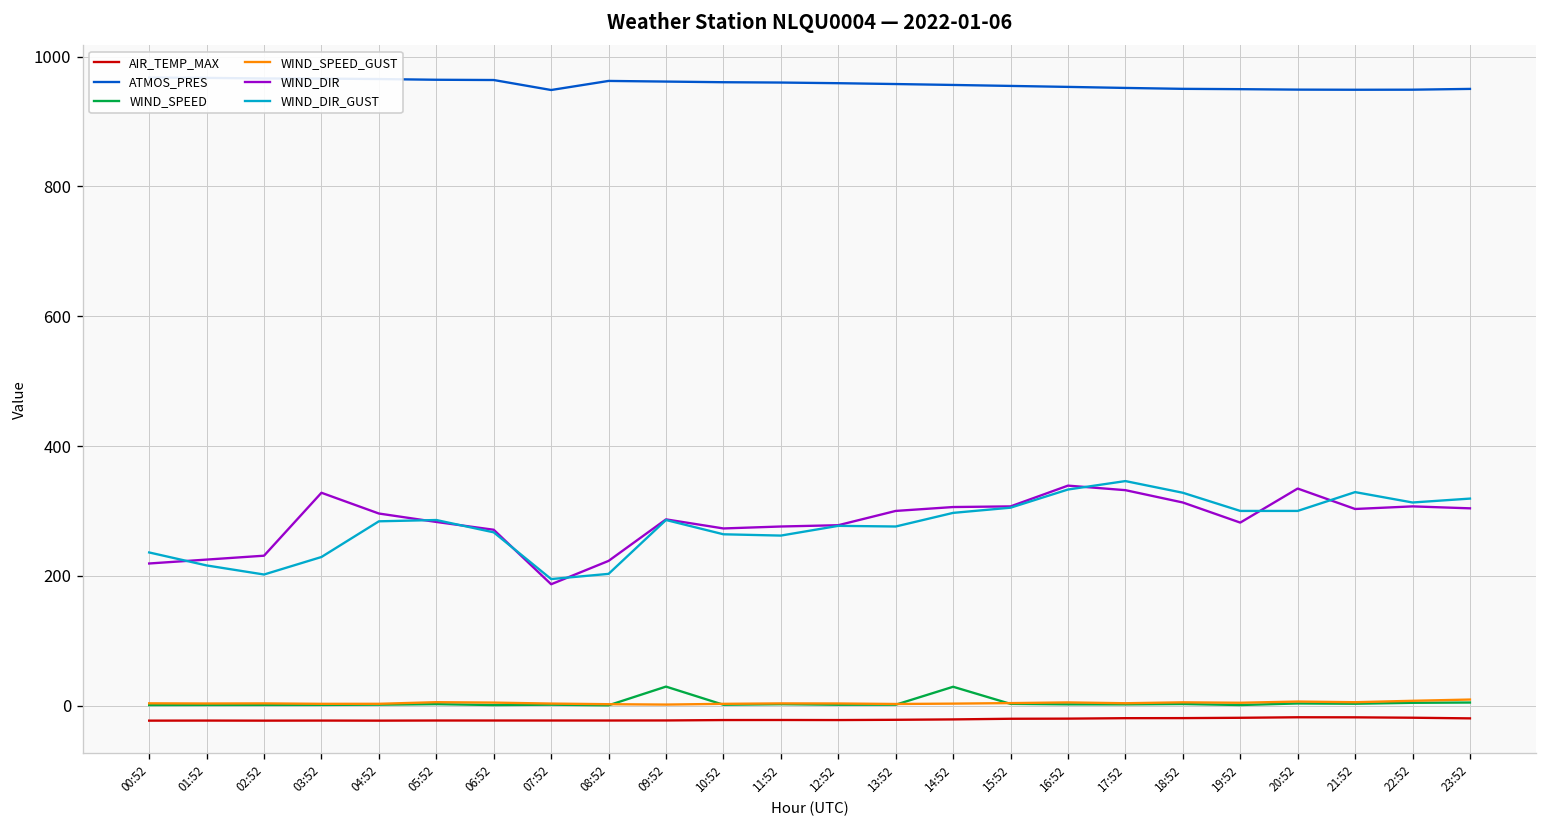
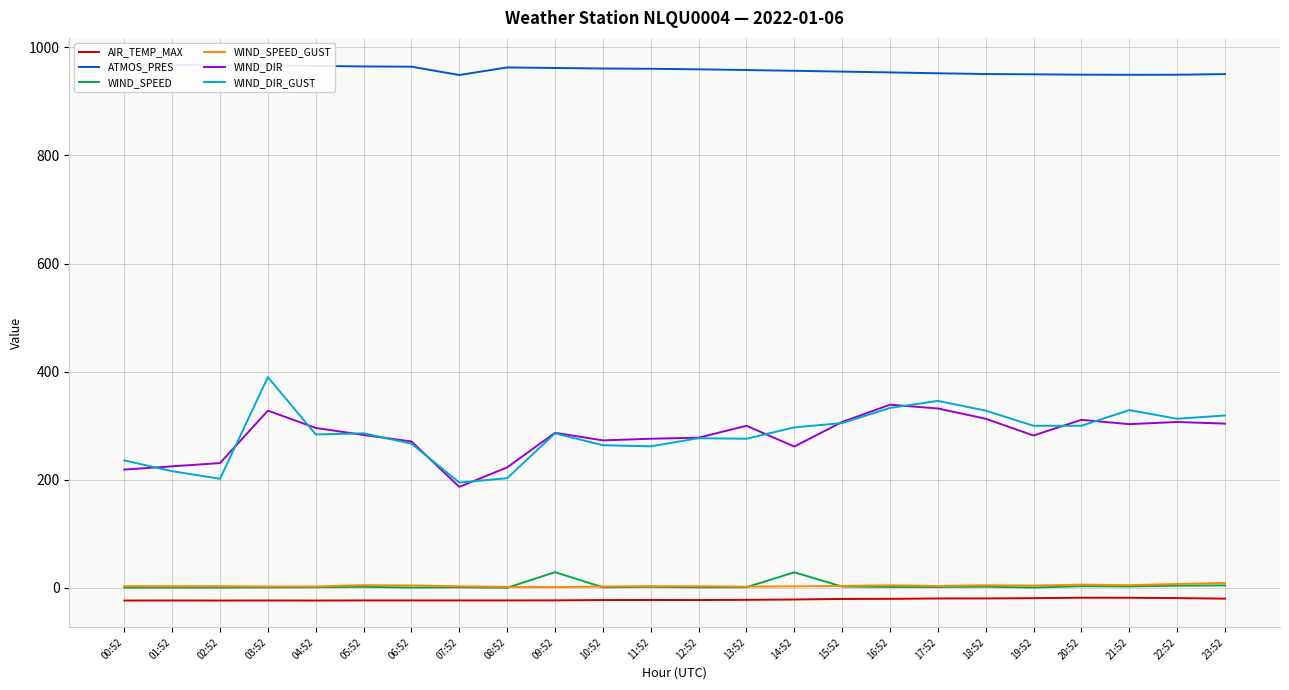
WIND_DIR_GUST, 03:52: 230 -> 390
WIND_DIR, 14:52: 310 -> 260
WIND_DIR, 20:52: 330 -> 310
